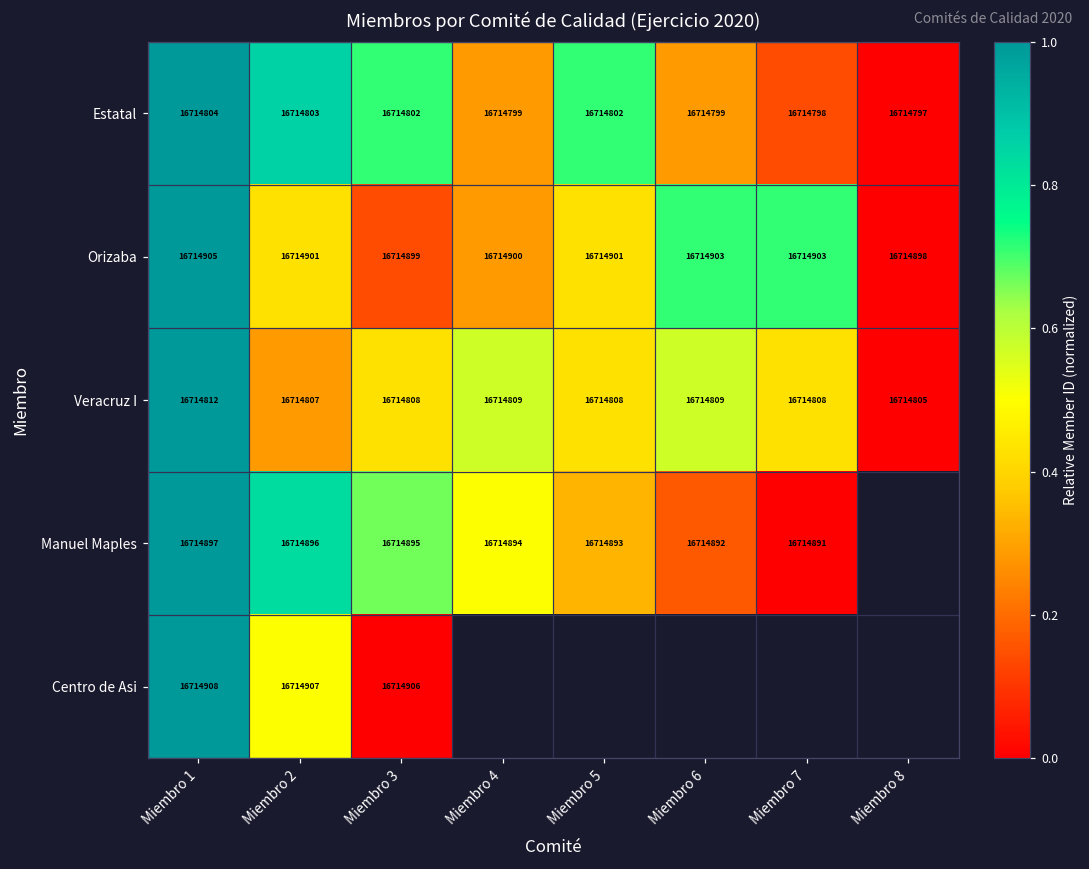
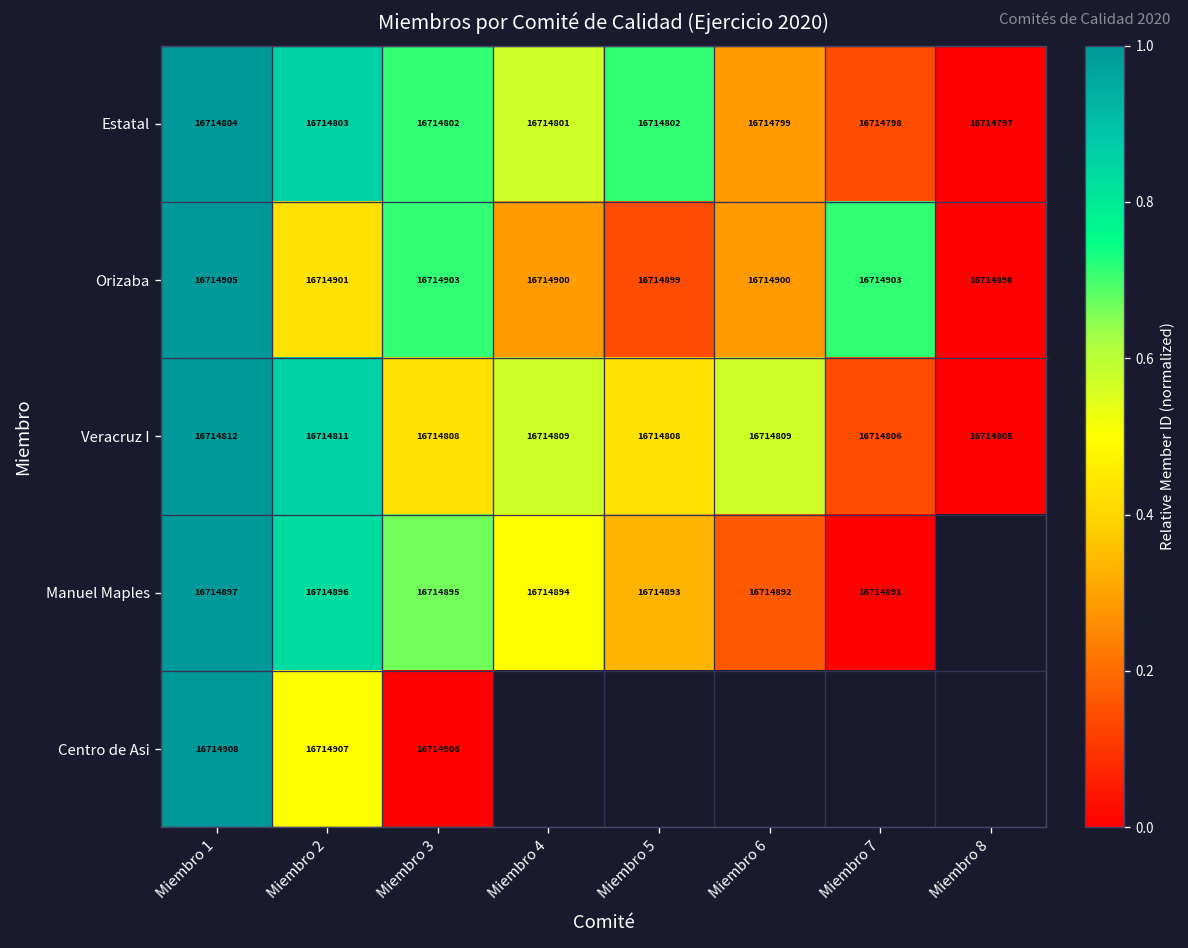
Estatal, Miembro 4: 16714799 -> 16714801
Orizaba, Miembro 3: 16714899 -> 16714903
Orizaba, Miembro 5: 16714901 -> 16714899
Orizaba, Miembro 6: 16714903 -> 16714900
Veracruz I, Miembro 2: 16714807 -> 16714811
Veracruz I, Miembro 7: 16714808 -> 16714806
